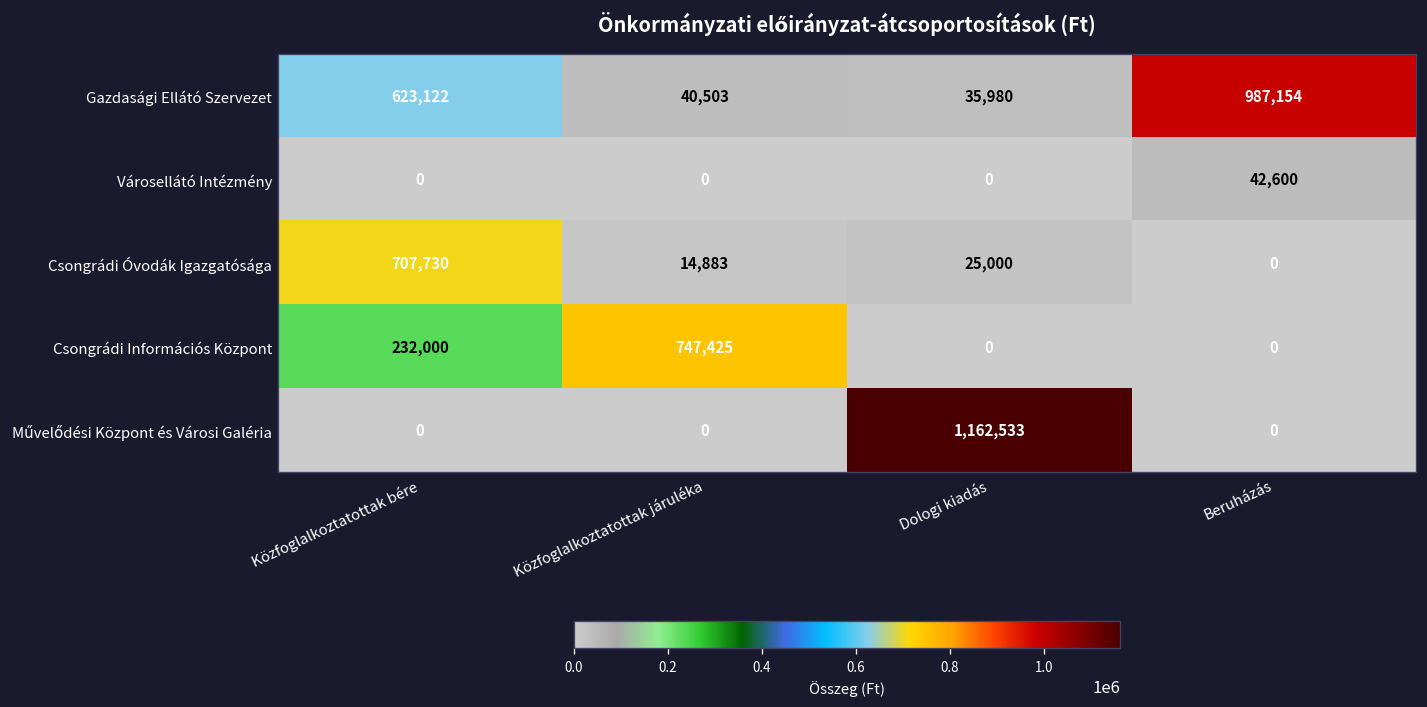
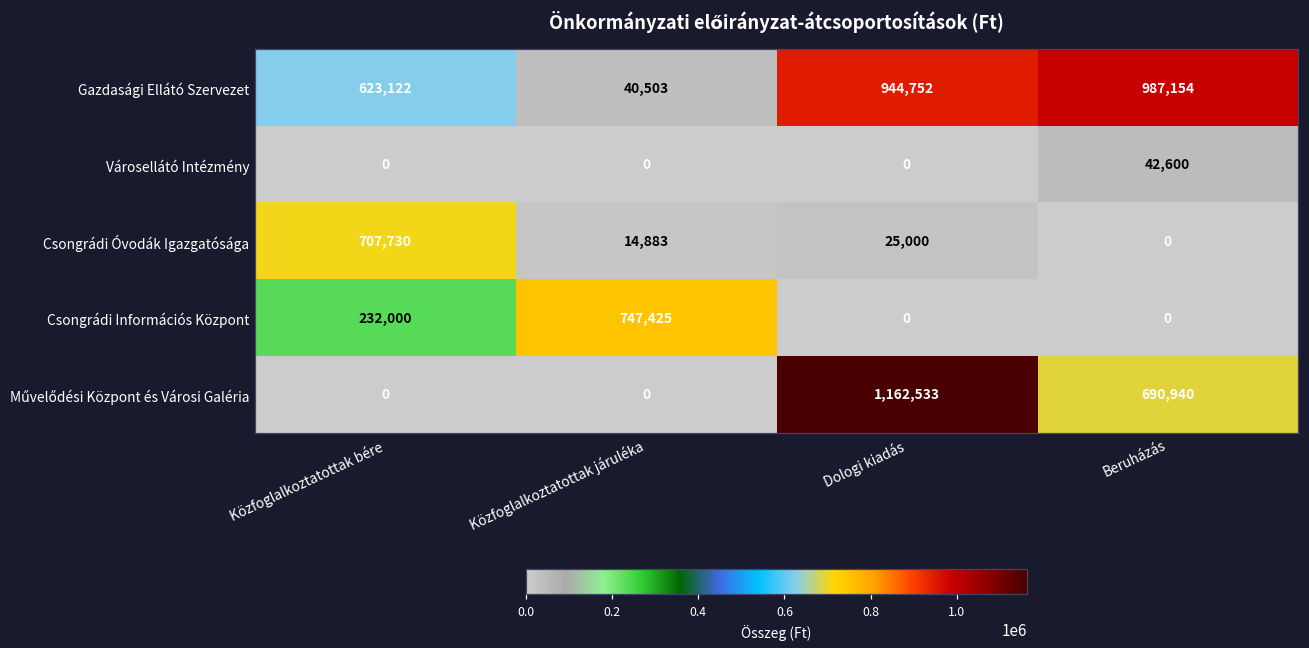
Gazdasági Ellátó Szervezet, Dologi kiadás: 35,980 -> 944,752
Művelődési Központ és Városi Galéria, Beruházás: 0 -> 690,940
